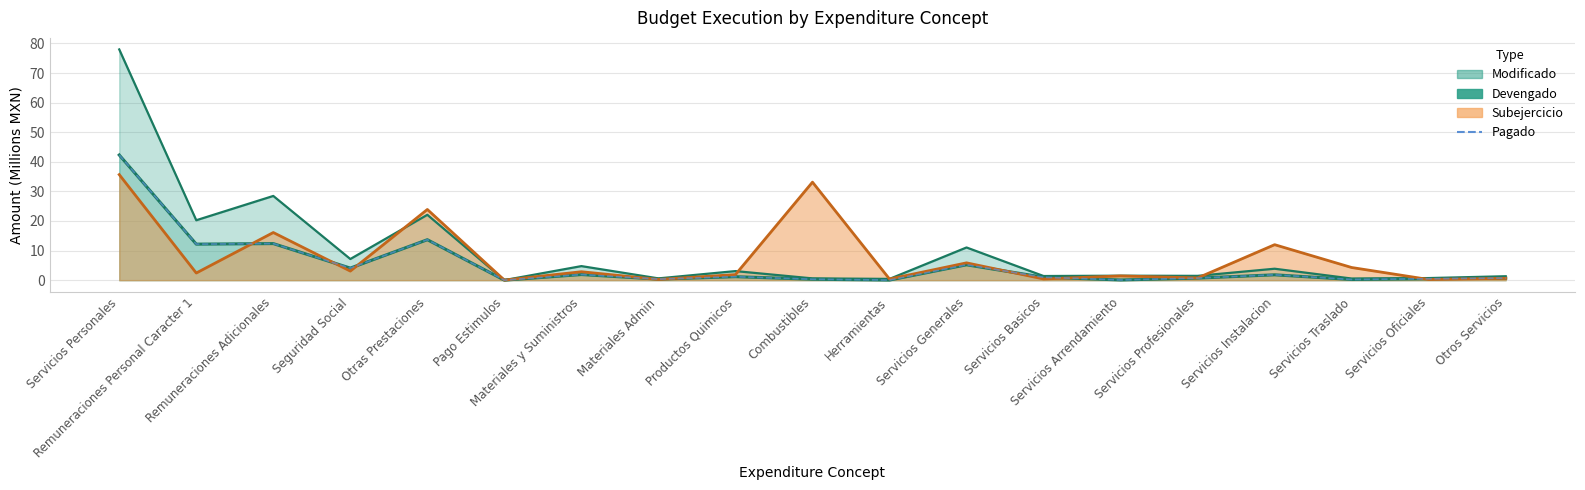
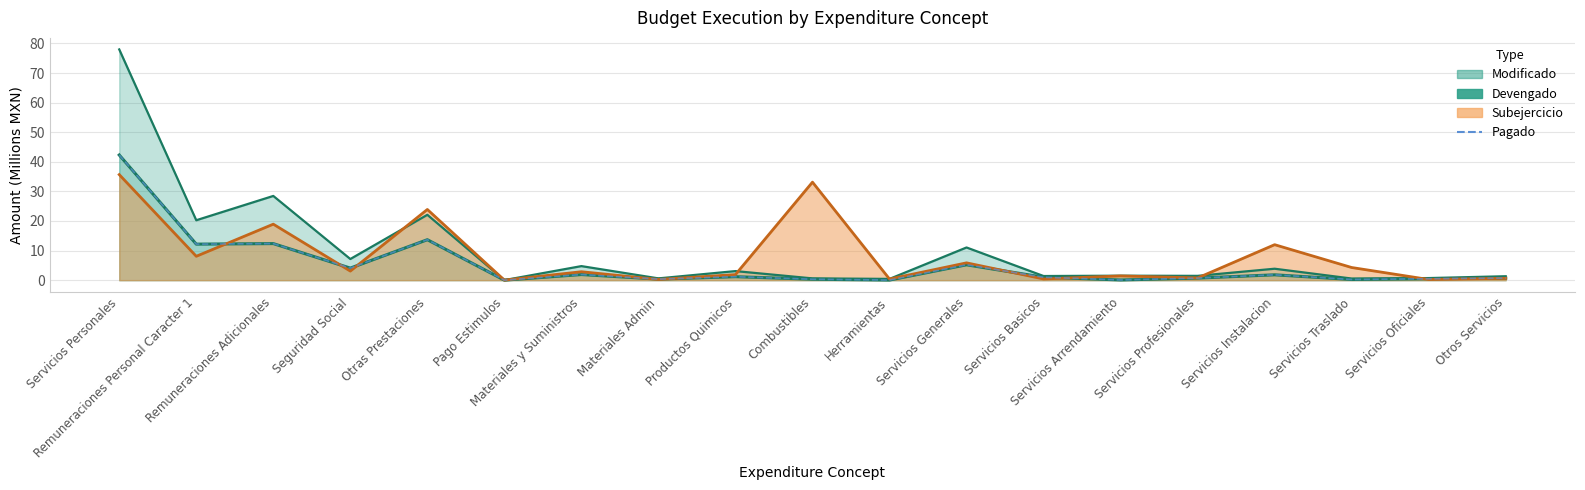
Subejercicio, Remuneraciones Personal Caracter 1: 2 -> 8
Subejercicio, Remuneraciones Adicionales: 16 -> 19
